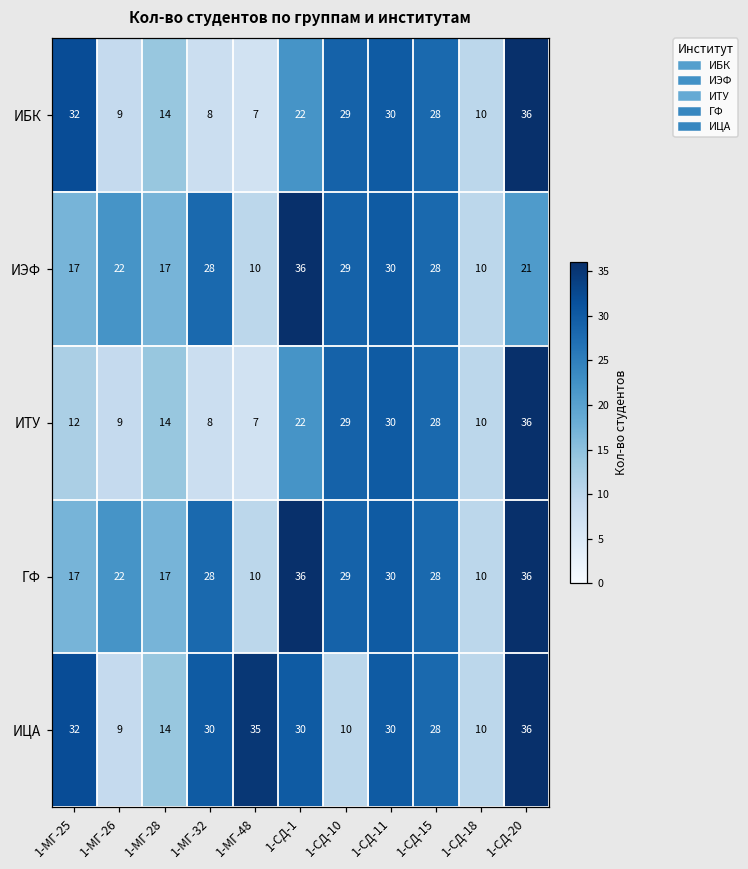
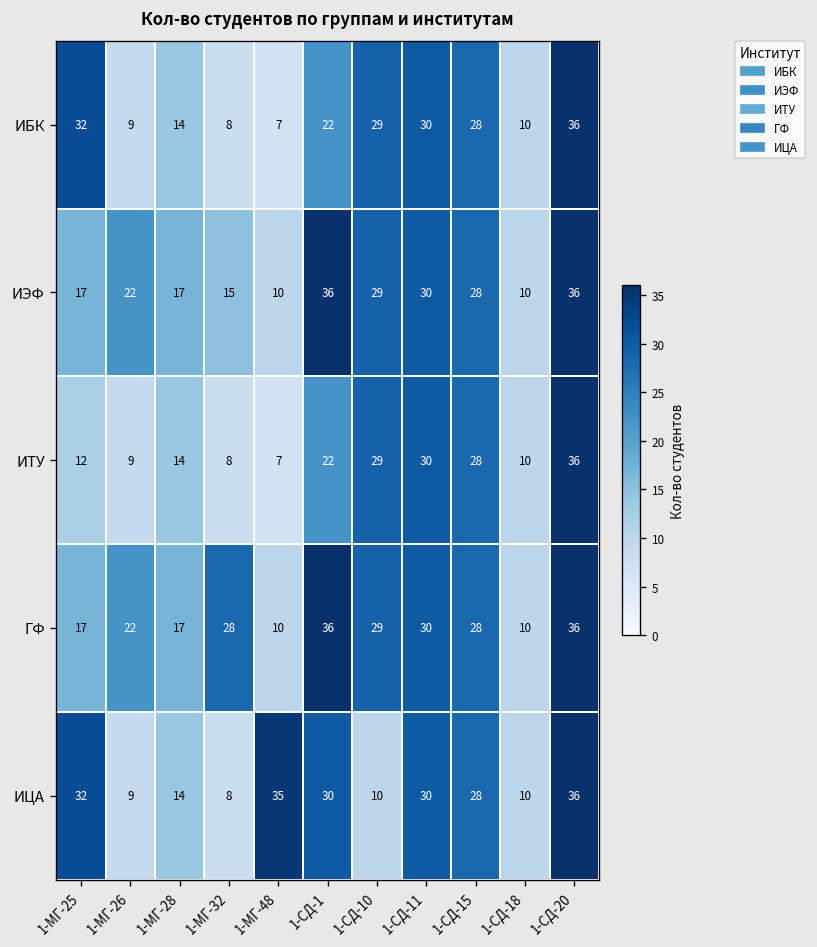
ИЭФ, 1-МГ-32: 28 -> 15
ИЭФ, 1-СД-20: 21 -> 36
ИЦА, 1-МГ-32: 30 -> 8
